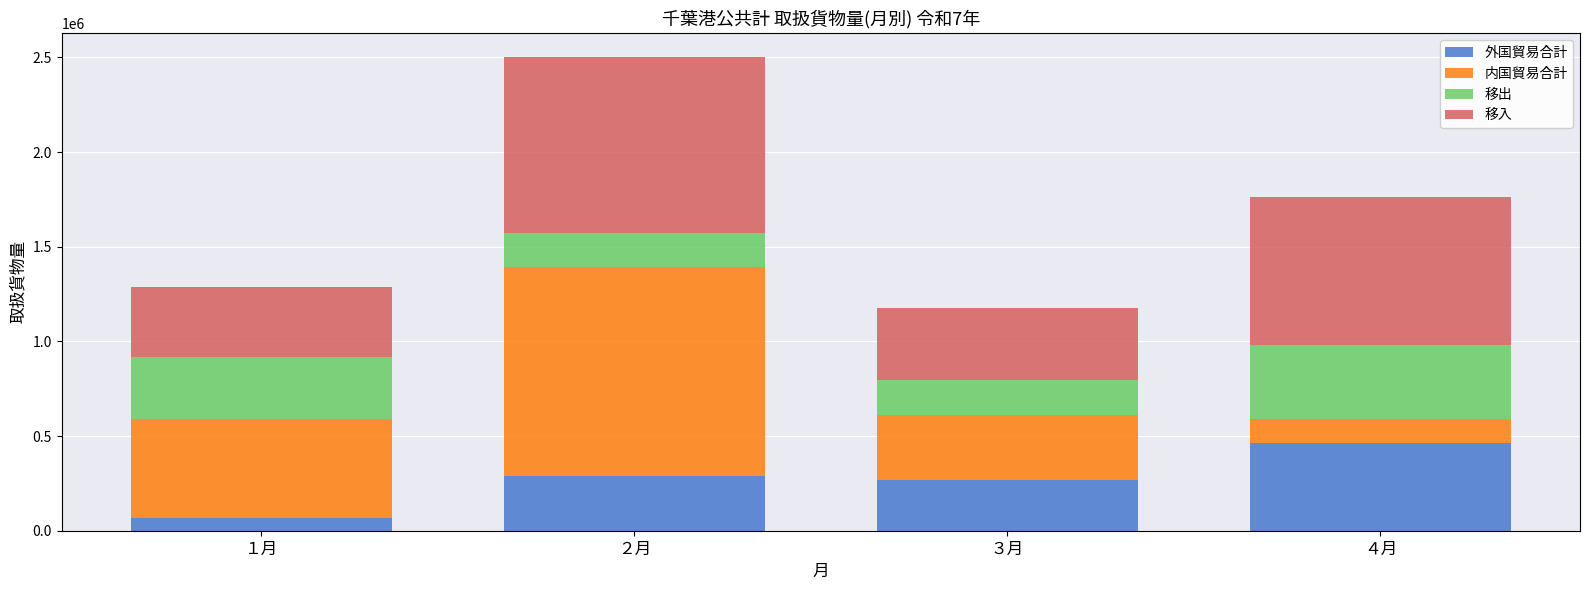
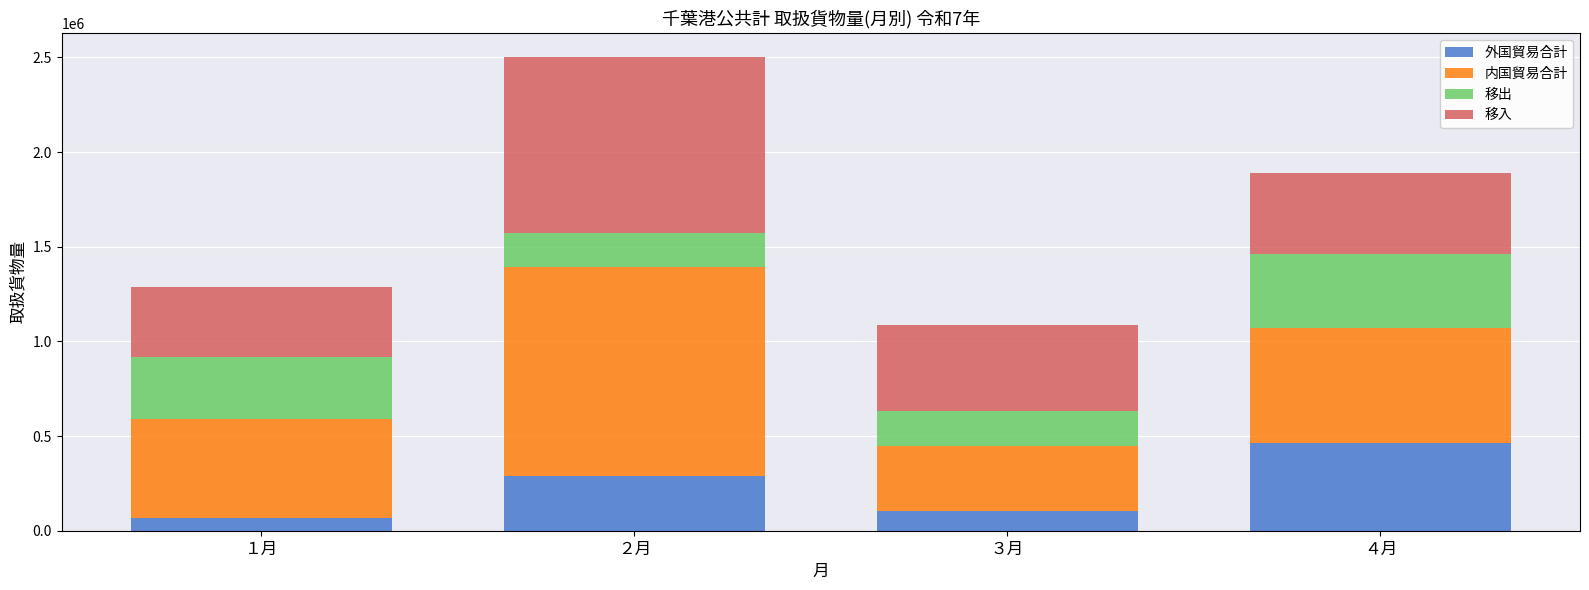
外国貿易合計, ３月: 270000 -> 100000
移入, ３月: 380000 -> 460000
内国貿易合計, ４月: 120000 -> 610000
移入, ４月: 780000 -> 430000
